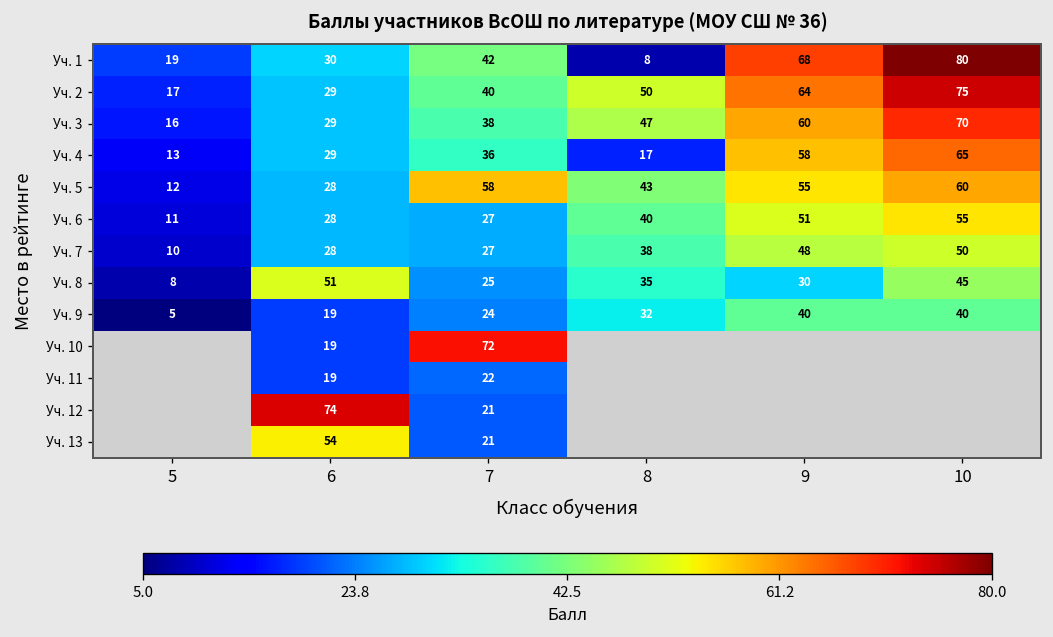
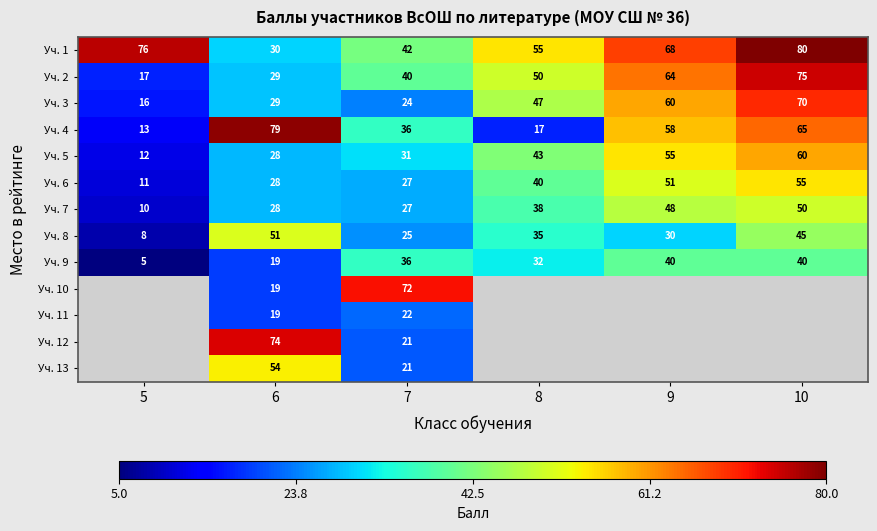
Уч. 1, 5: 19 -> 76
Уч. 1, 8: 8 -> 55
Уч. 3, 7: 38 -> 24
Уч. 4, 6: 29 -> 79
Уч. 5, 7: 58 -> 31
Уч. 9, 7: 24 -> 36
